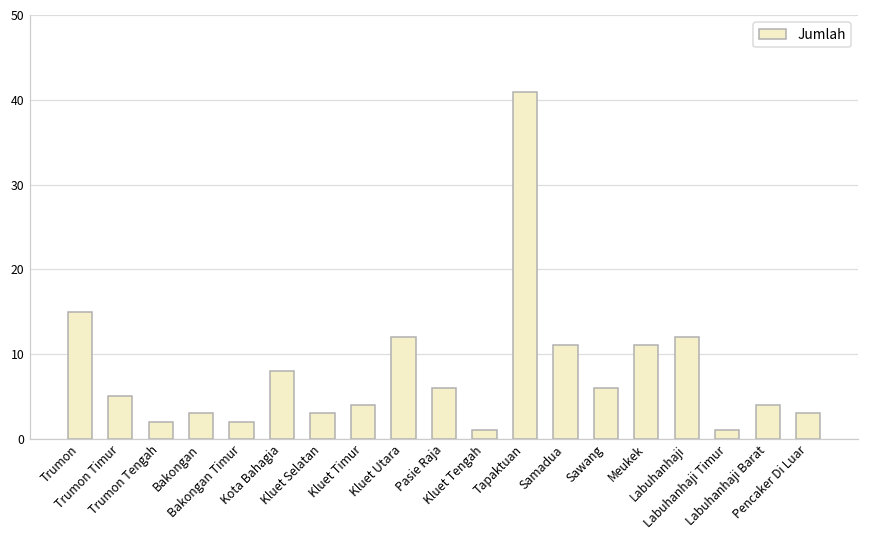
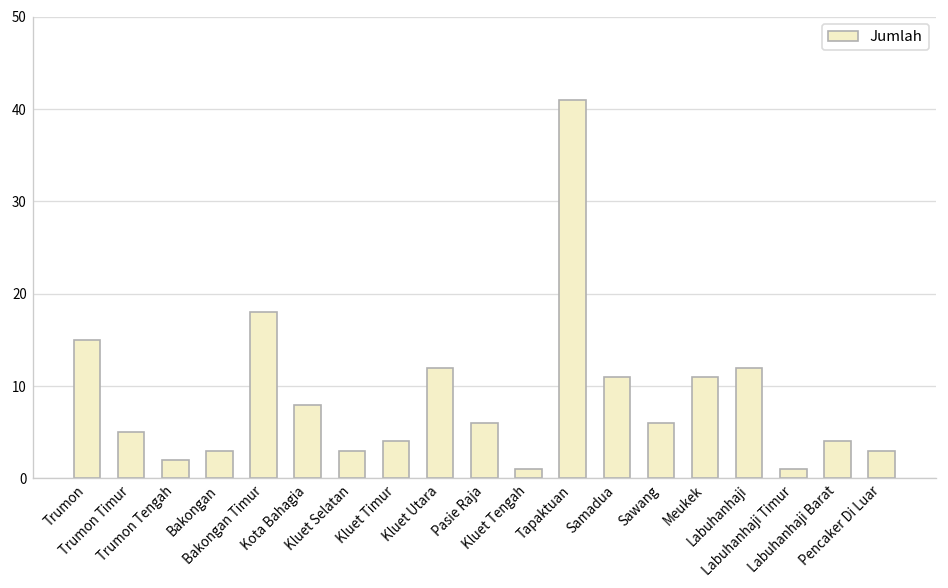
Bakongan Timur: 2 -> 18
